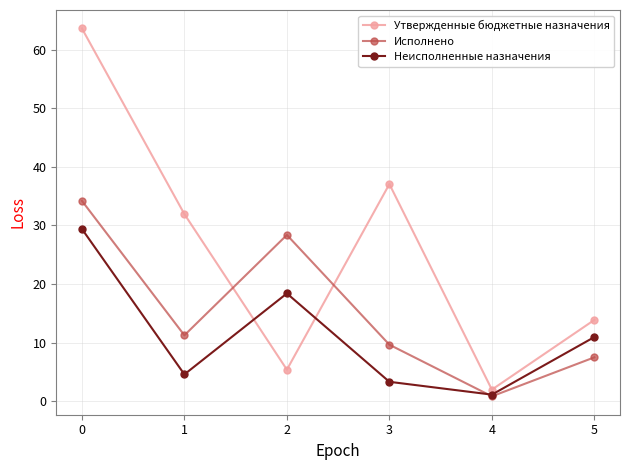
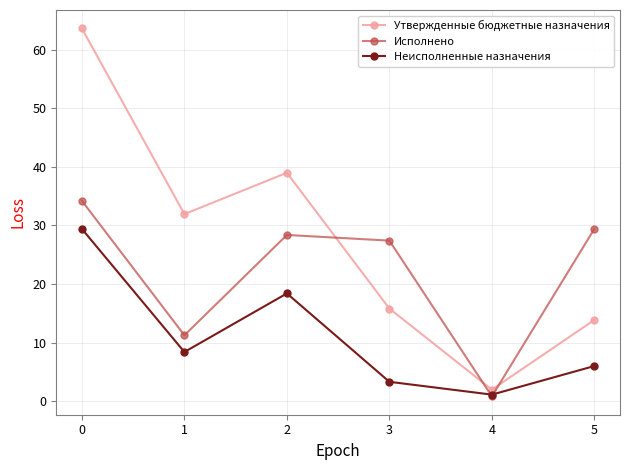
Неисполненные назначения, 1: 5 -> 8
Утвержденные бюджетные назначения, 2: 5 -> 39
Утвержденные бюджетные назначения, 3: 37 -> 16
Исполнено, 3: 10 -> 27
Исполнено, 5: 8 -> 29
Неисполненные назначения, 5: 11 -> 6
